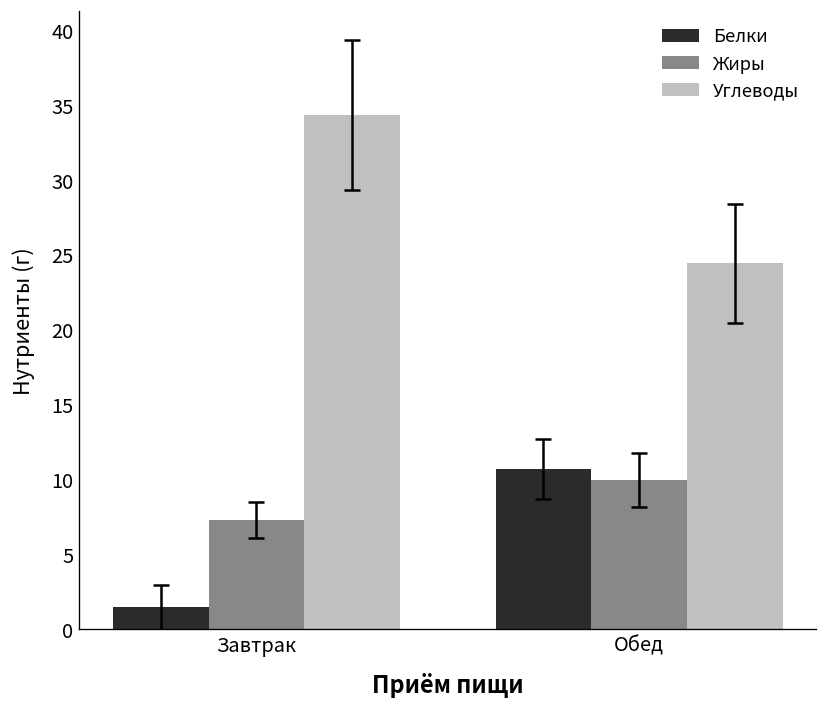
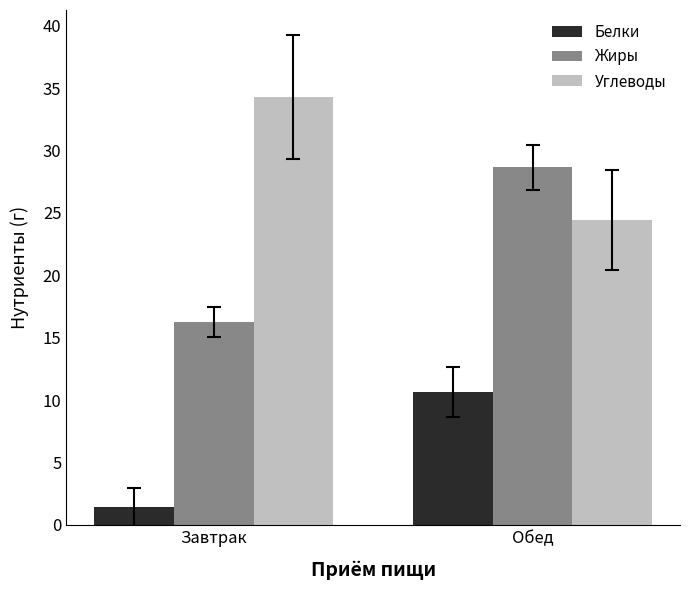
Жиры, Завтрак: 7.3 -> 16.2
Жиры, Обед: 10.0 -> 28.7
